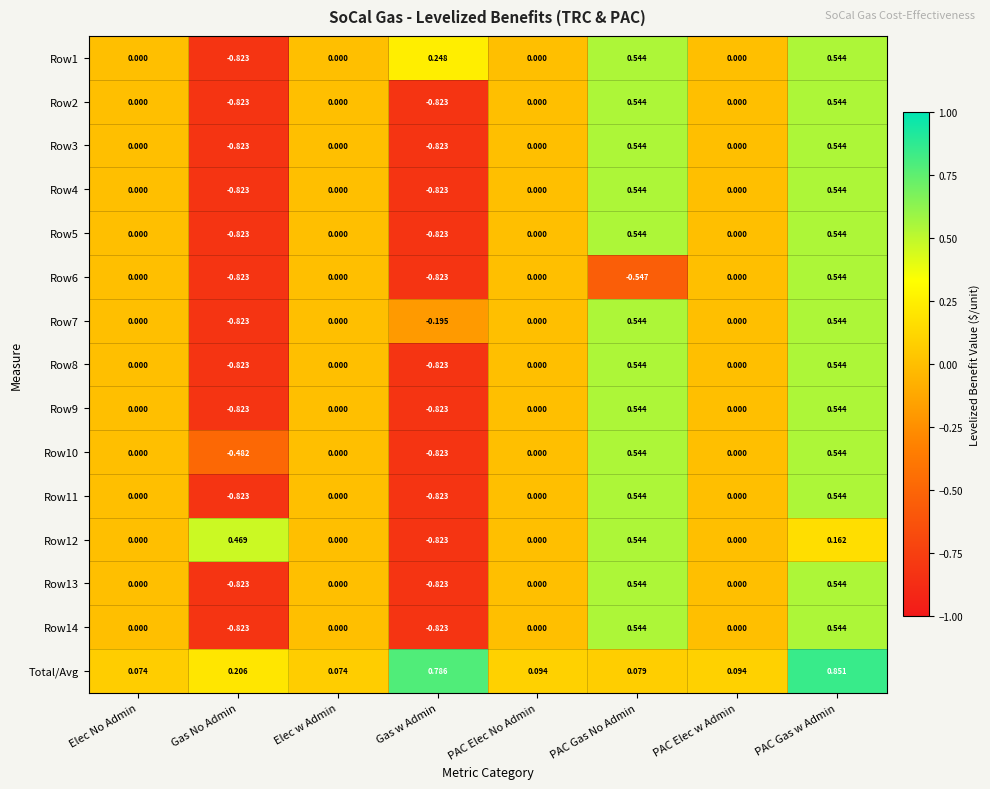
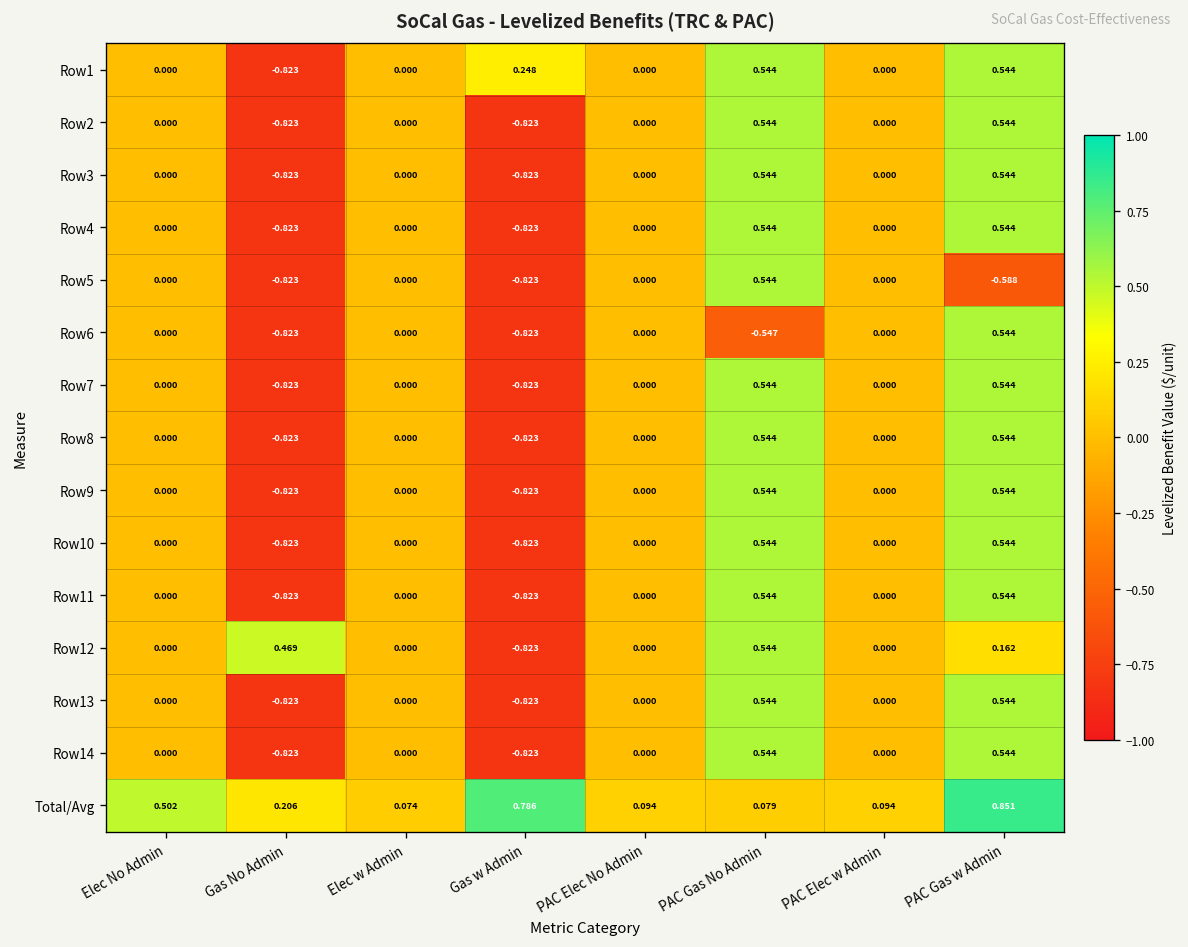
Row5, PAC Gas w Admin: 0.544 -> -0.588
Row7, Gas w Admin: -0.195 -> -0.823
Row10, Gas No Admin: -0.482 -> -0.823
Total/Avg, Elec No Admin: 0.074 -> 0.502
